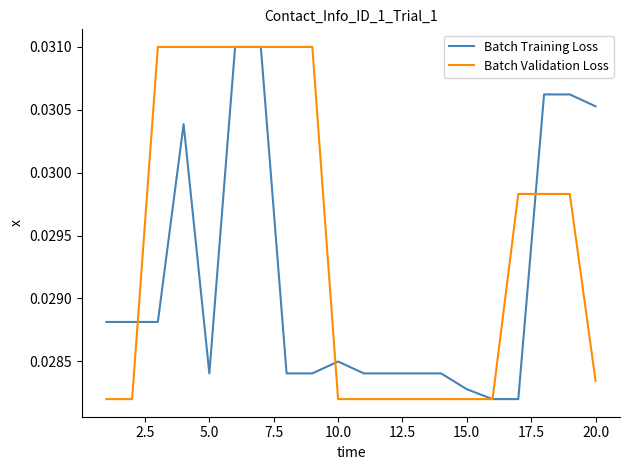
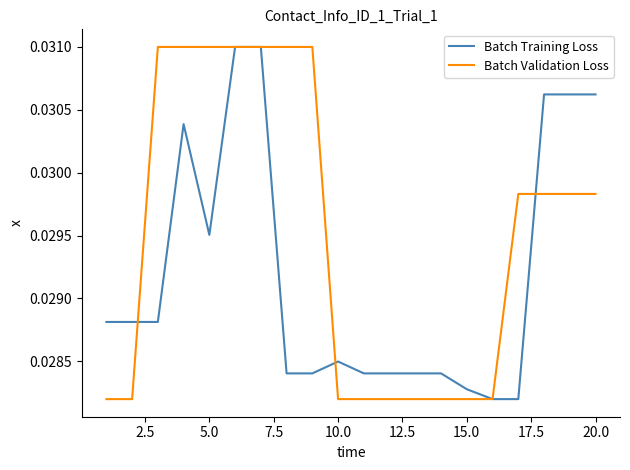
Batch Training Loss, 5.0: 0.02840 -> 0.02951
Batch Training Loss, 20.0: 0.03053 -> 0.03062
Batch Validation Loss, 20.0: 0.02835 -> 0.02983
